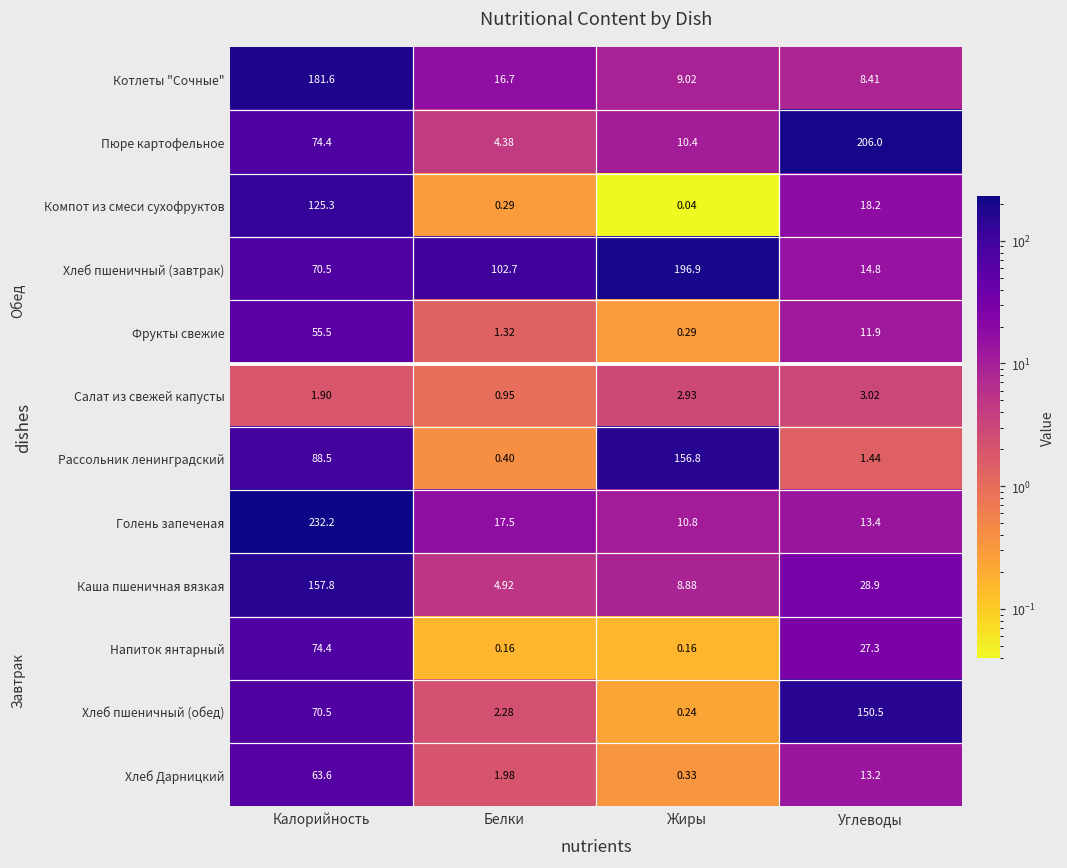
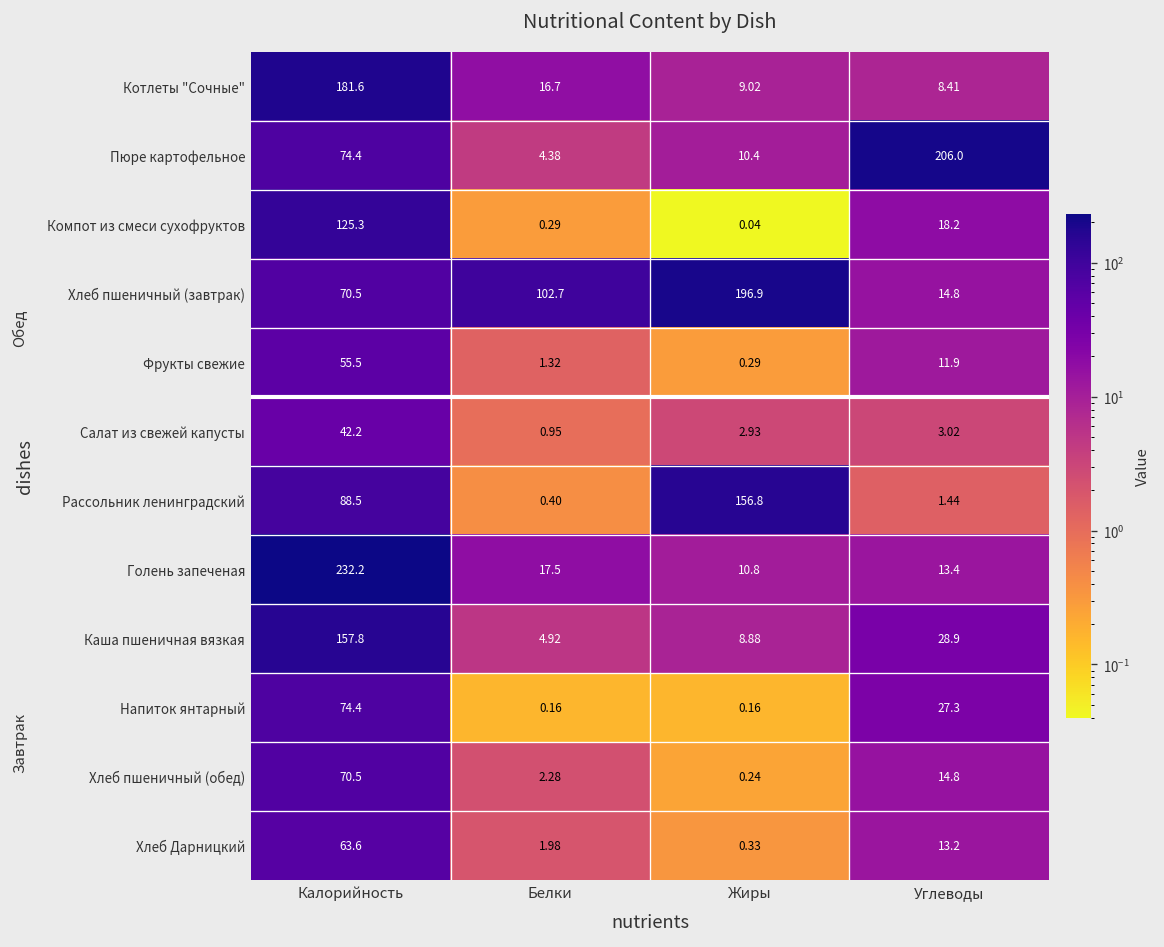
Салат из свежей капусты, Калорийность: 1.90 -> 42.2
Хлеб пшеничный (обед), Углеводы: 150.5 -> 14.8
